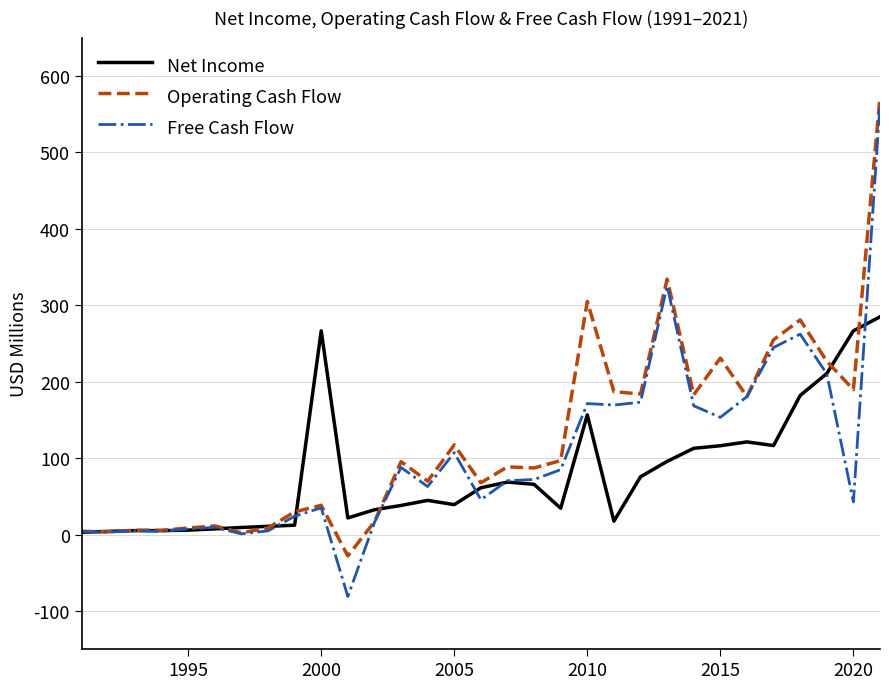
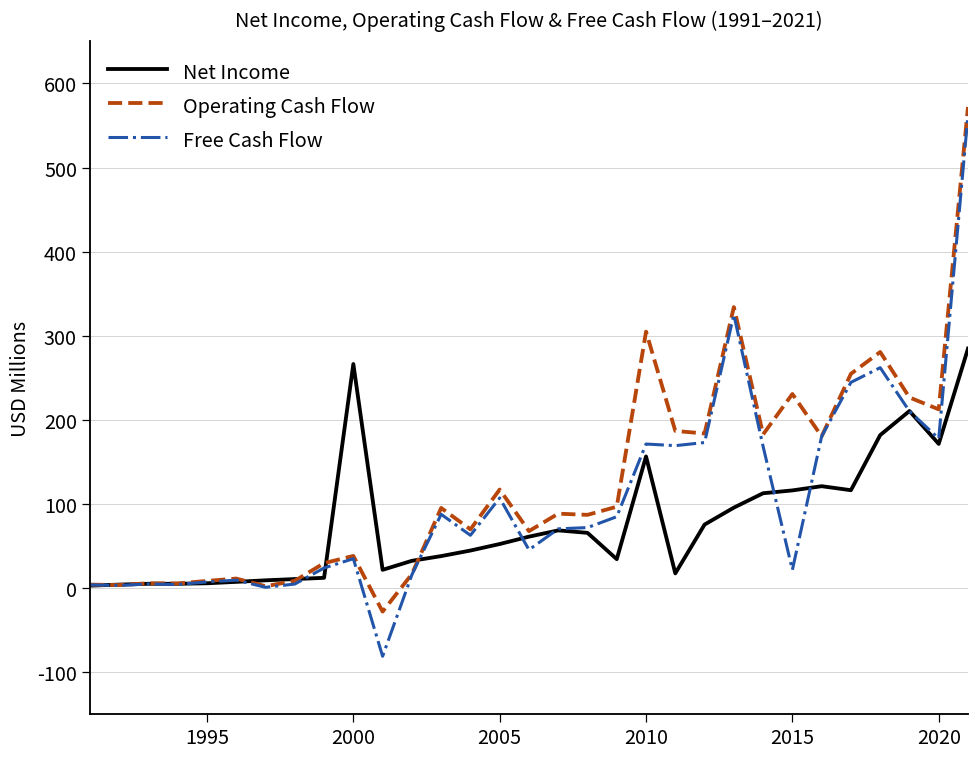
Net Income, 2005: 40 -> 50
Free Cash Flow, 2015: 150 -> 20
Net Income, 2020: 270 -> 170
Operating Cash Flow, 2020: 190 -> 210
Free Cash Flow, 2020: 40 -> 180
